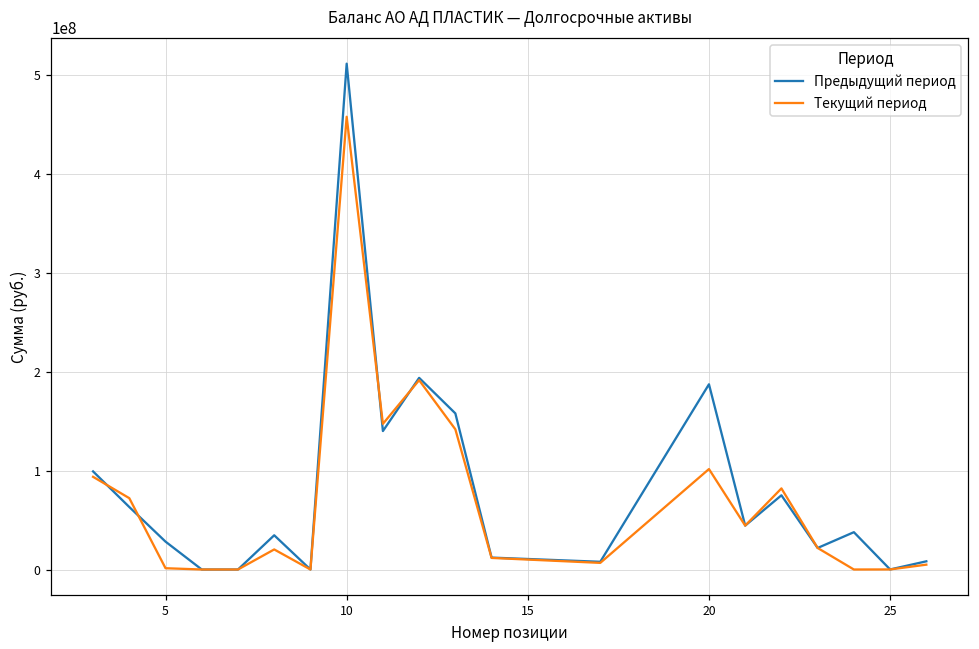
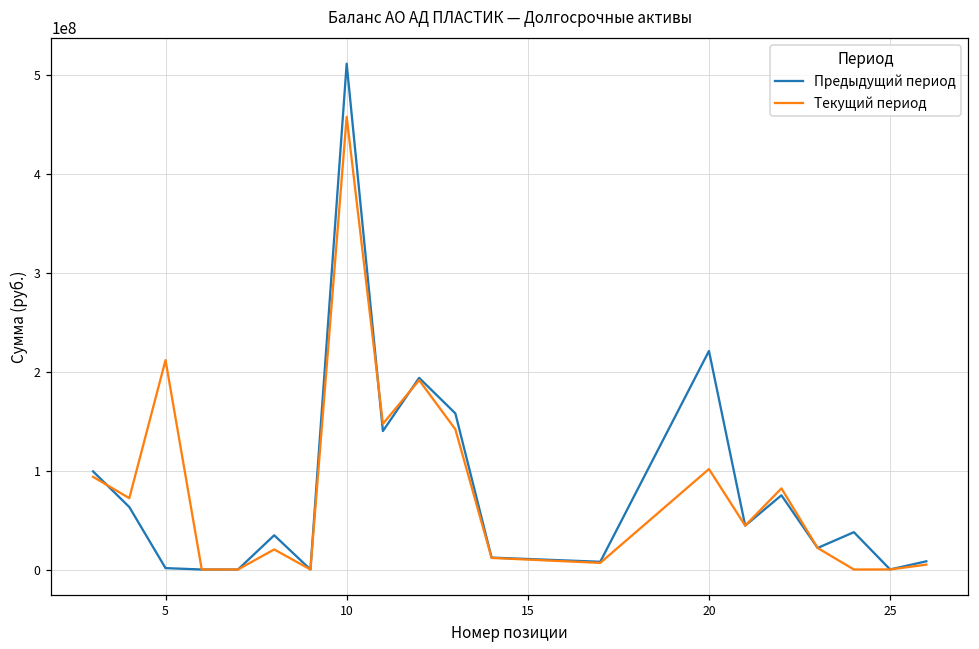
Предыдущий период, 5: 30000000 -> 0
Текущий период, 5: 0 -> 210000000
Предыдущий период, 20: 190000000 -> 220000000
